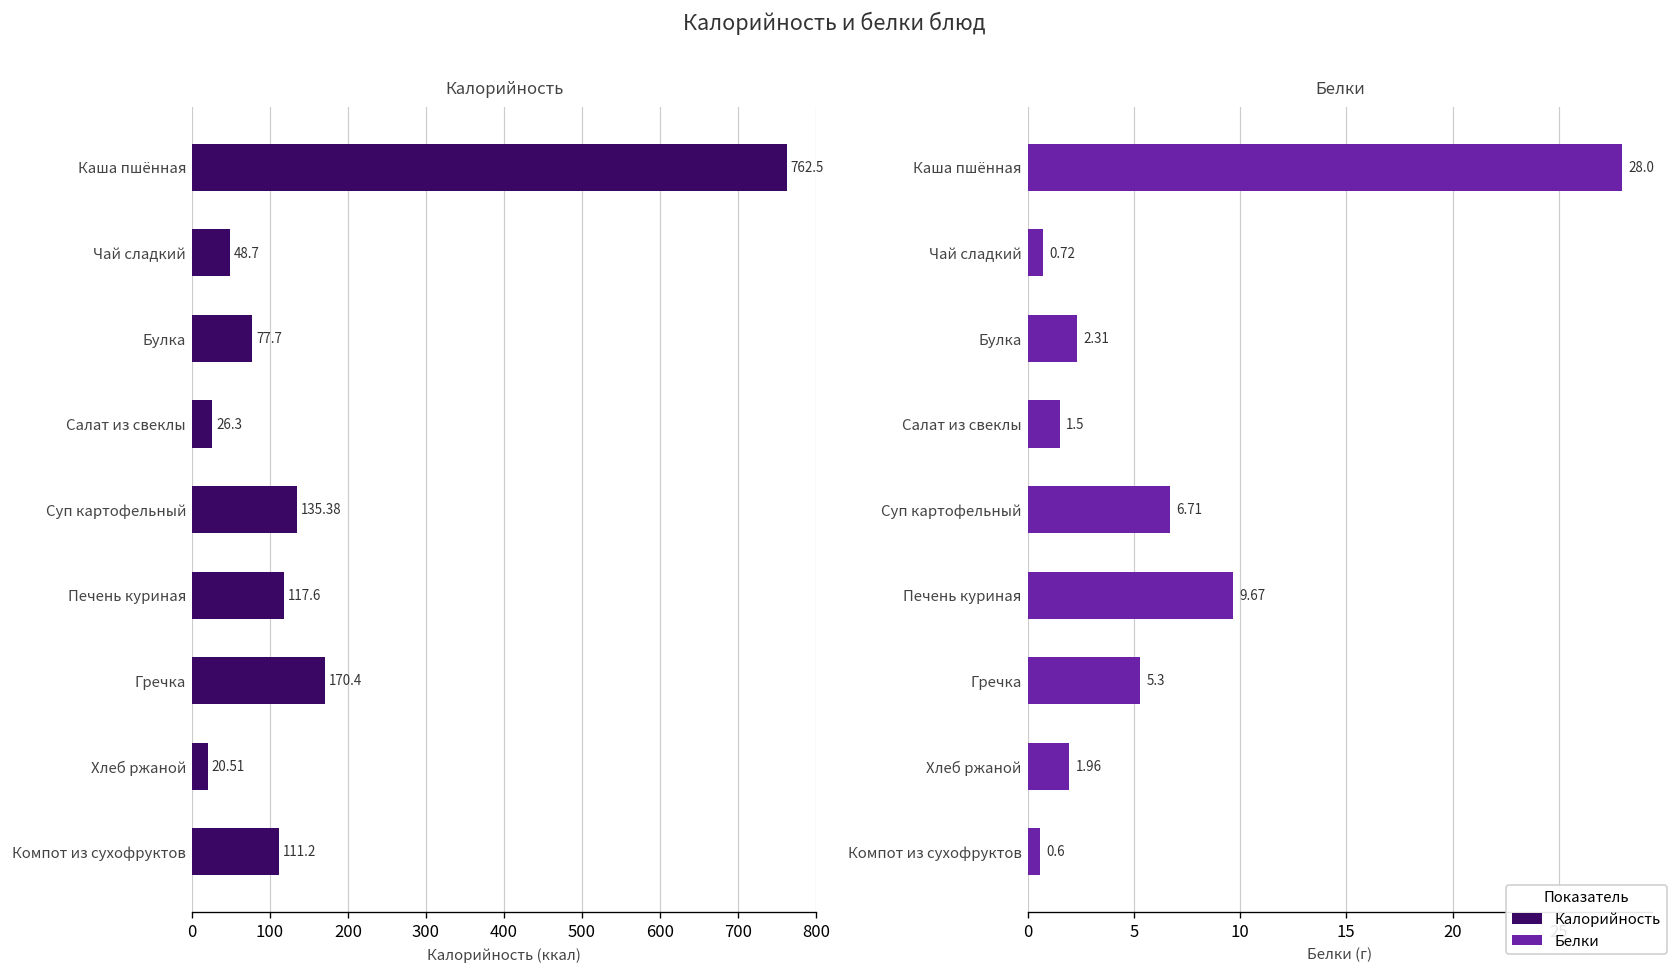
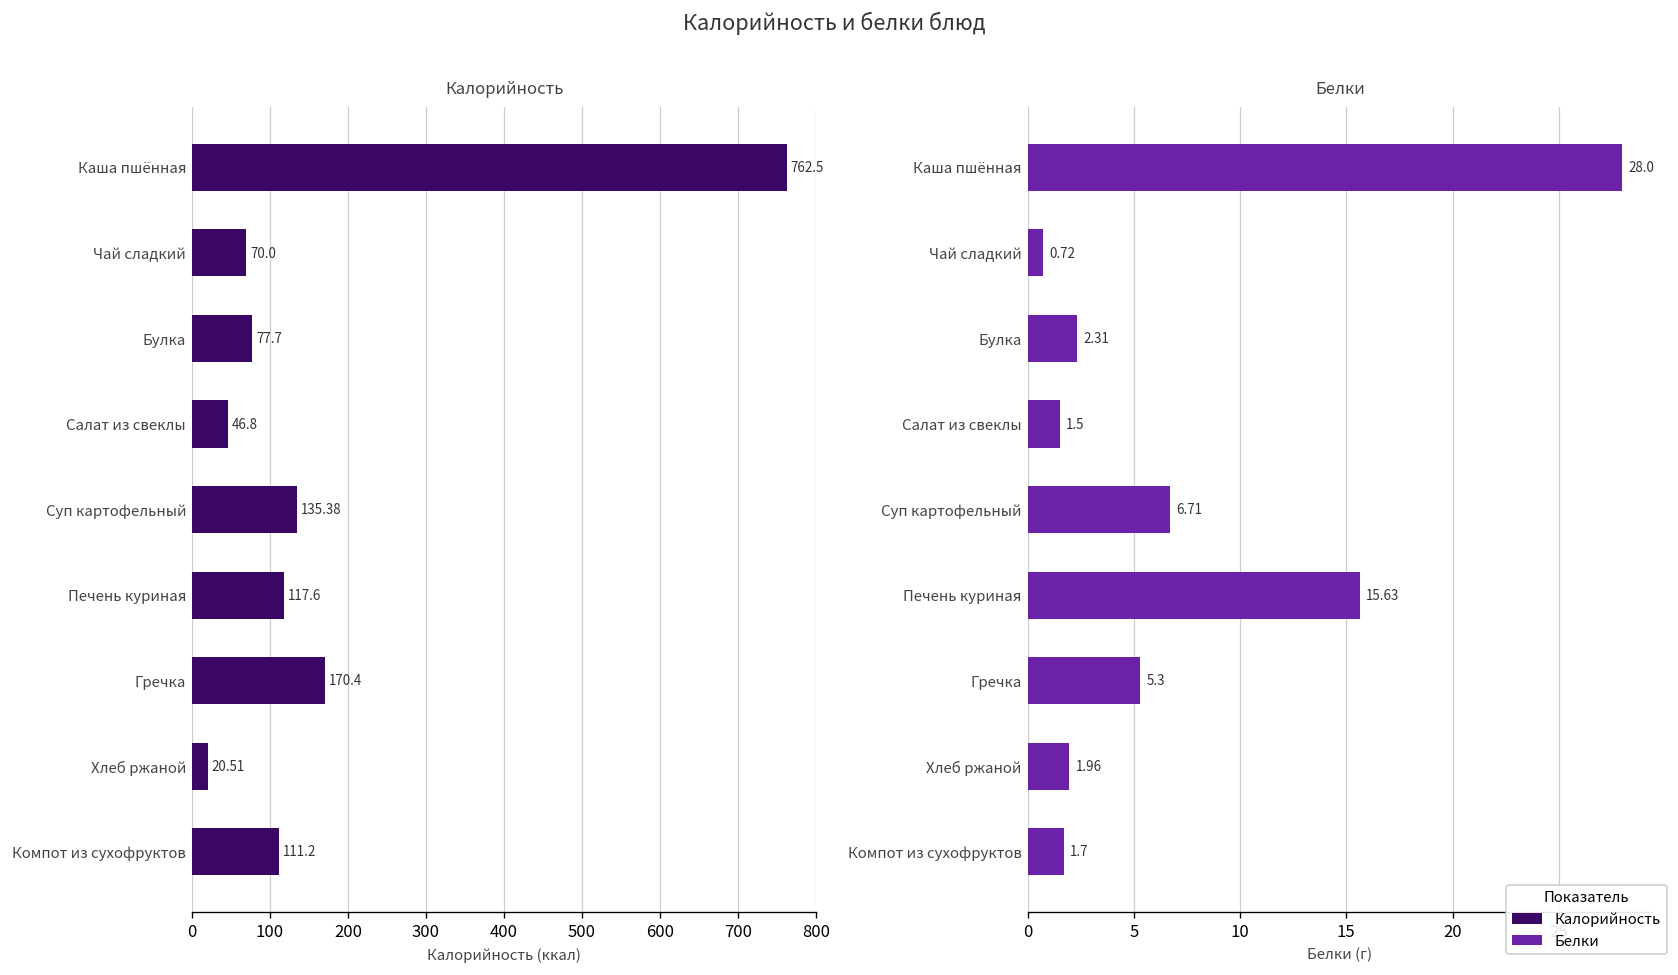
Калорийность, Чай сладкий: 48.7 -> 70.0
Калорийность, Салат из свеклы: 26.3 -> 46.8
Белки, Печень куриная: 9.67 -> 15.63
Белки, Компот из сухофруктов: 0.6 -> 1.7
